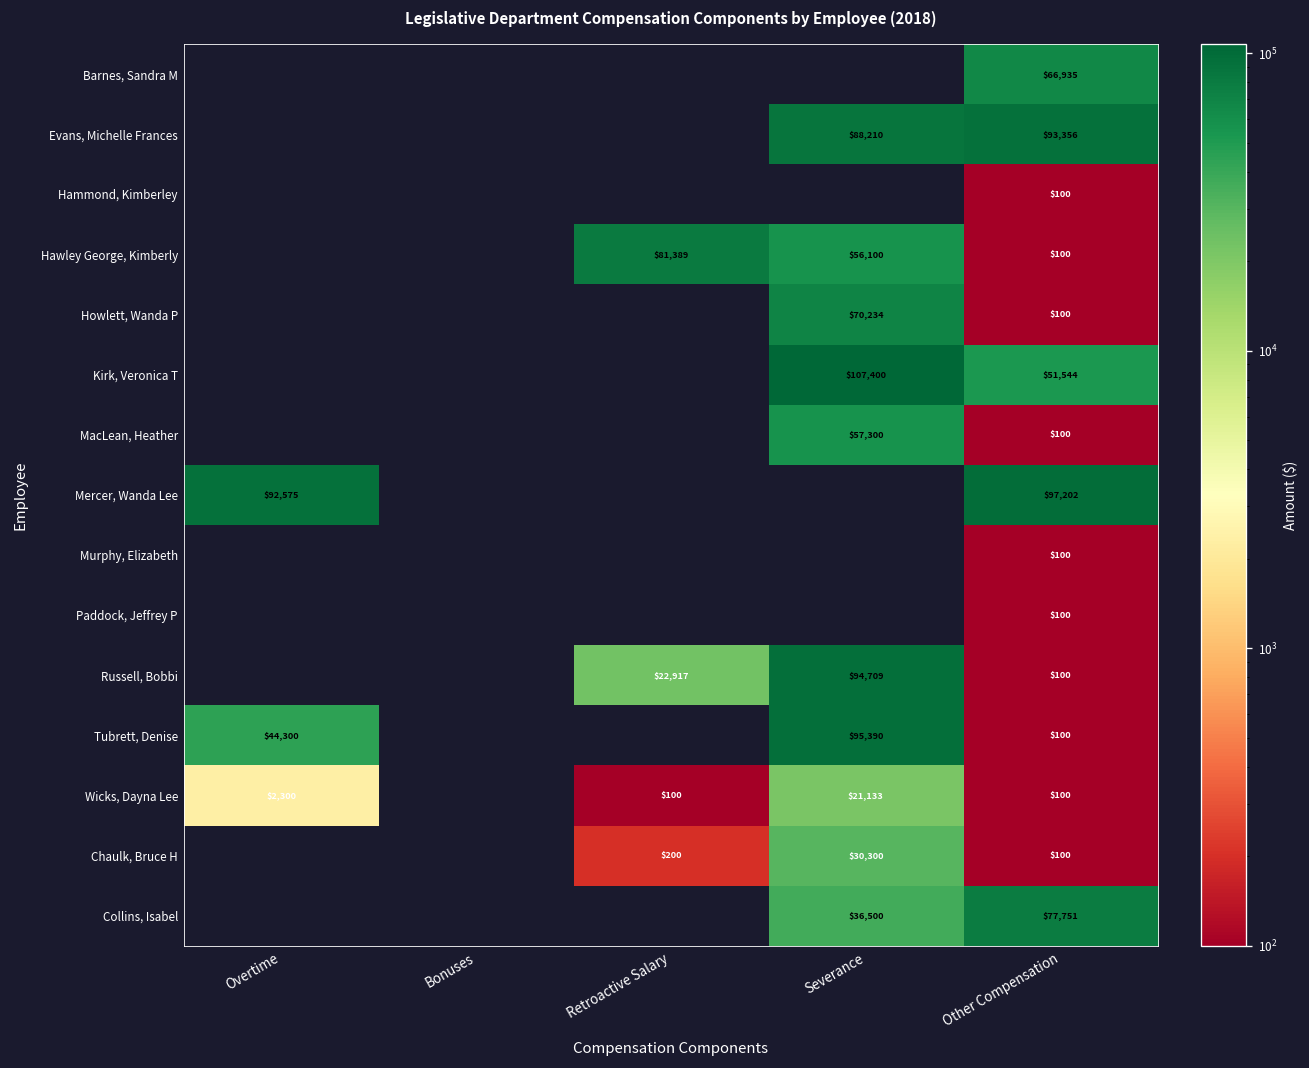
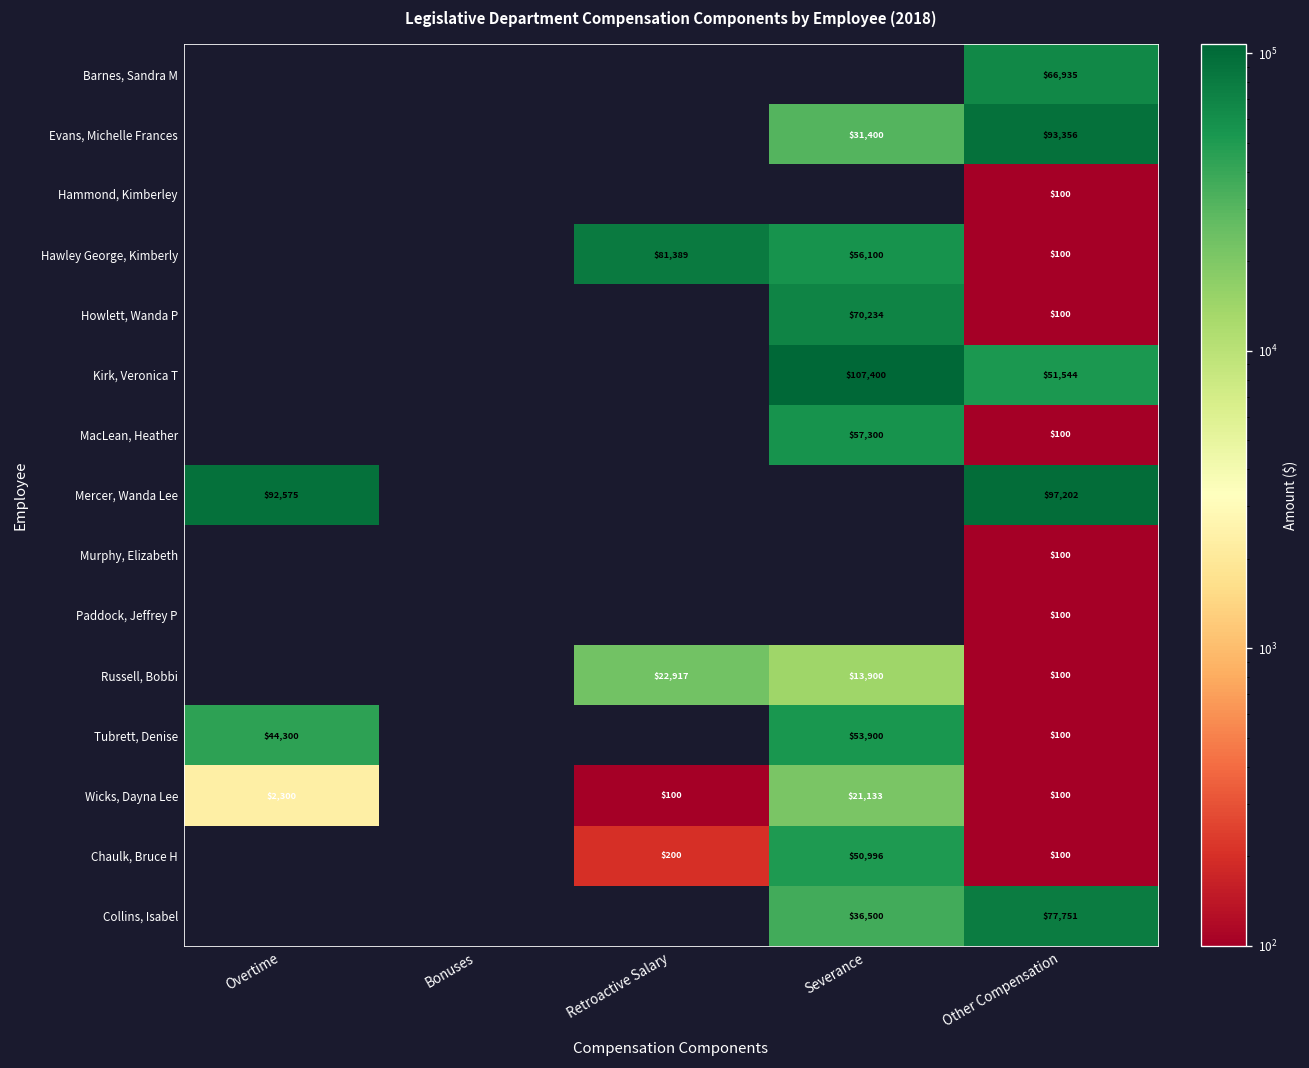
Evans, Michelle Frances, Severance: $88,210 -> $31,400
Russell, Bobbi, Severance: $94,709 -> $13,900
Tubrett, Denise, Severance: $95,390 -> $53,900
Chaulk, Bruce H, Severance: $30,300 -> $50,996
